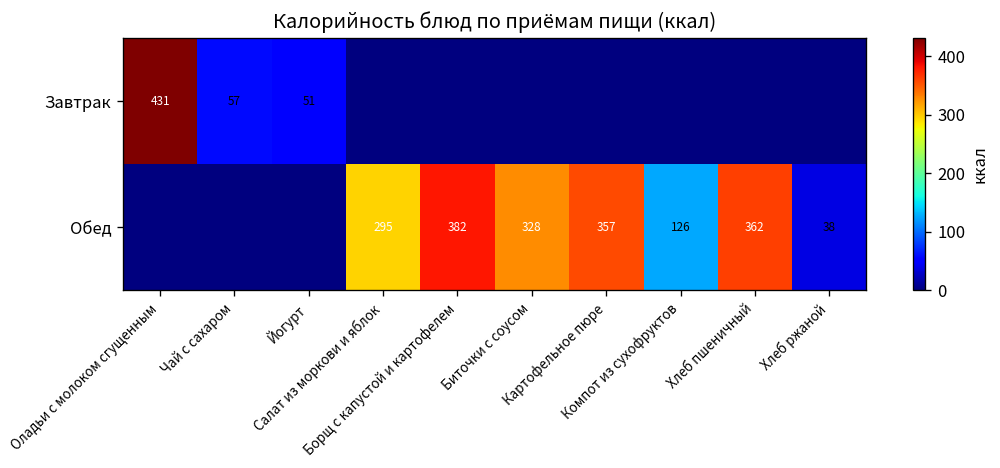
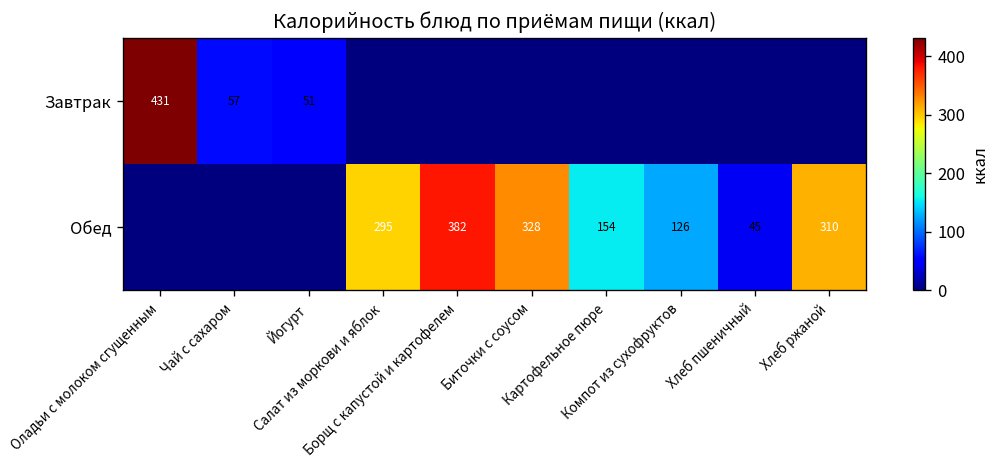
Обед, Картофельное пюре: 357 -> 154
Обед, Хлеб пшеничный: 362 -> 45
Обед, Хлеб ржаной: 38 -> 310
